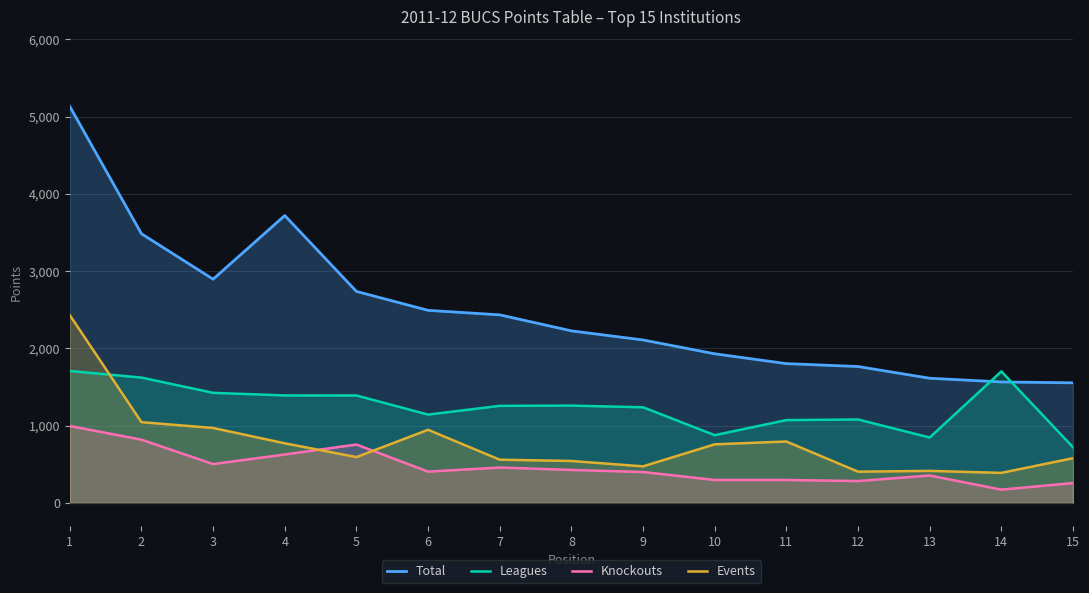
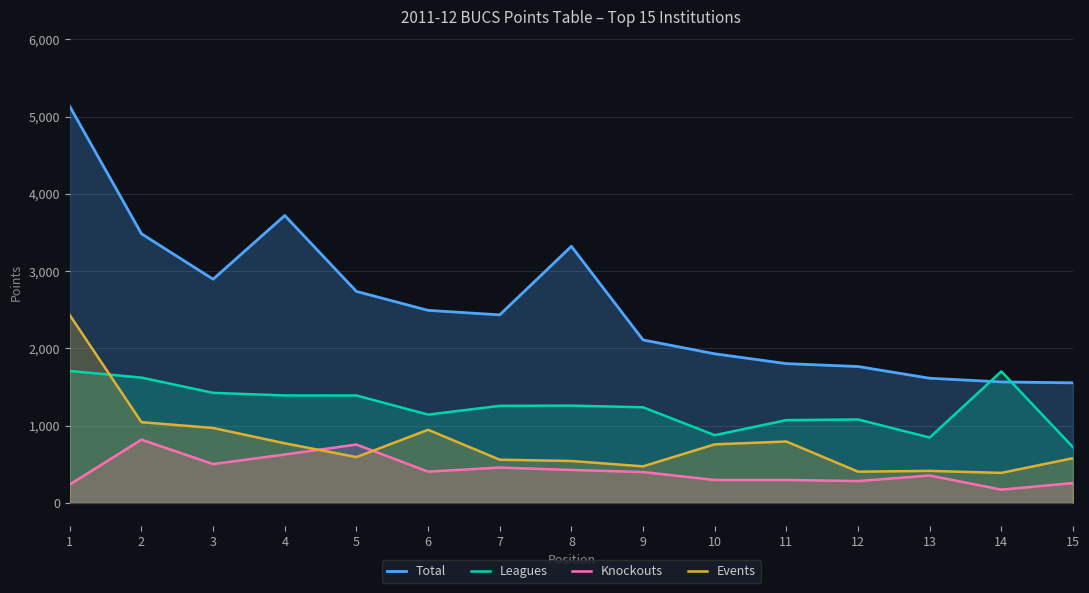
Knockouts, 1: 1,000 -> 200
Total, 8: 2,200 -> 3,300
